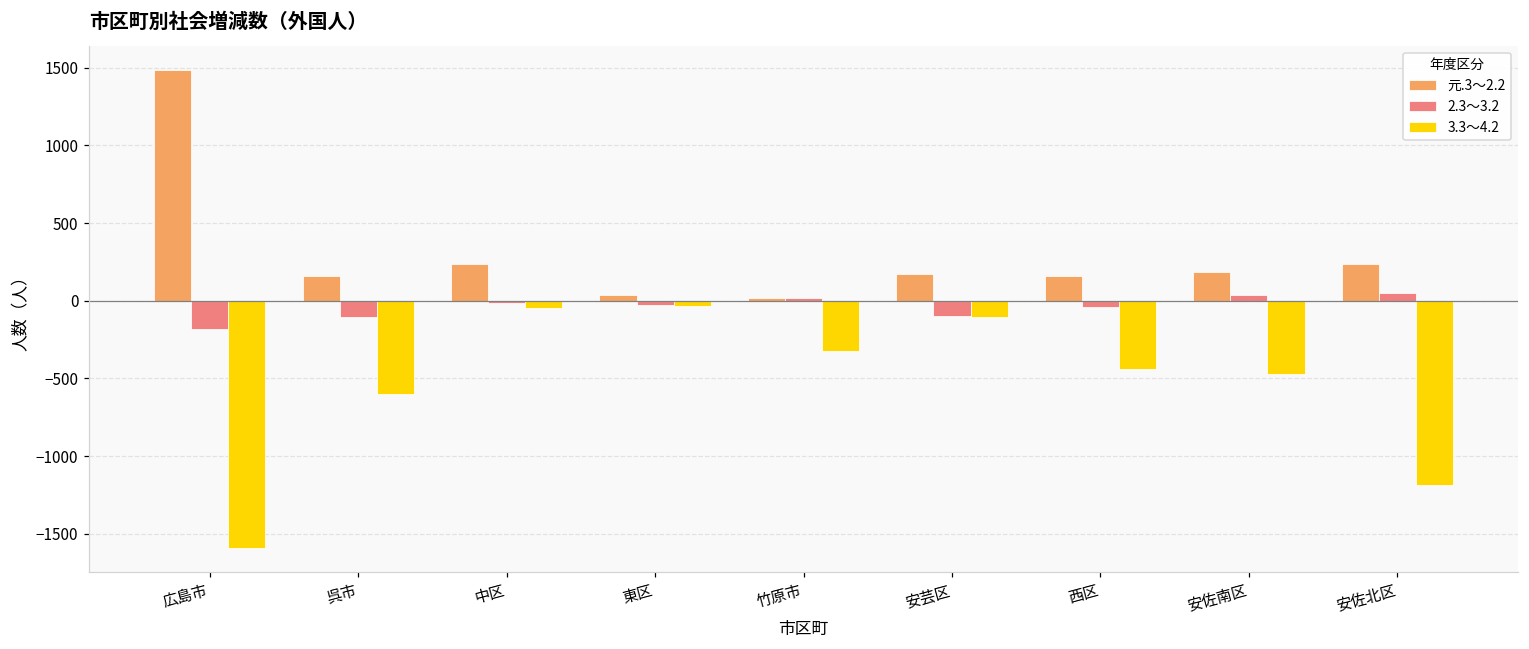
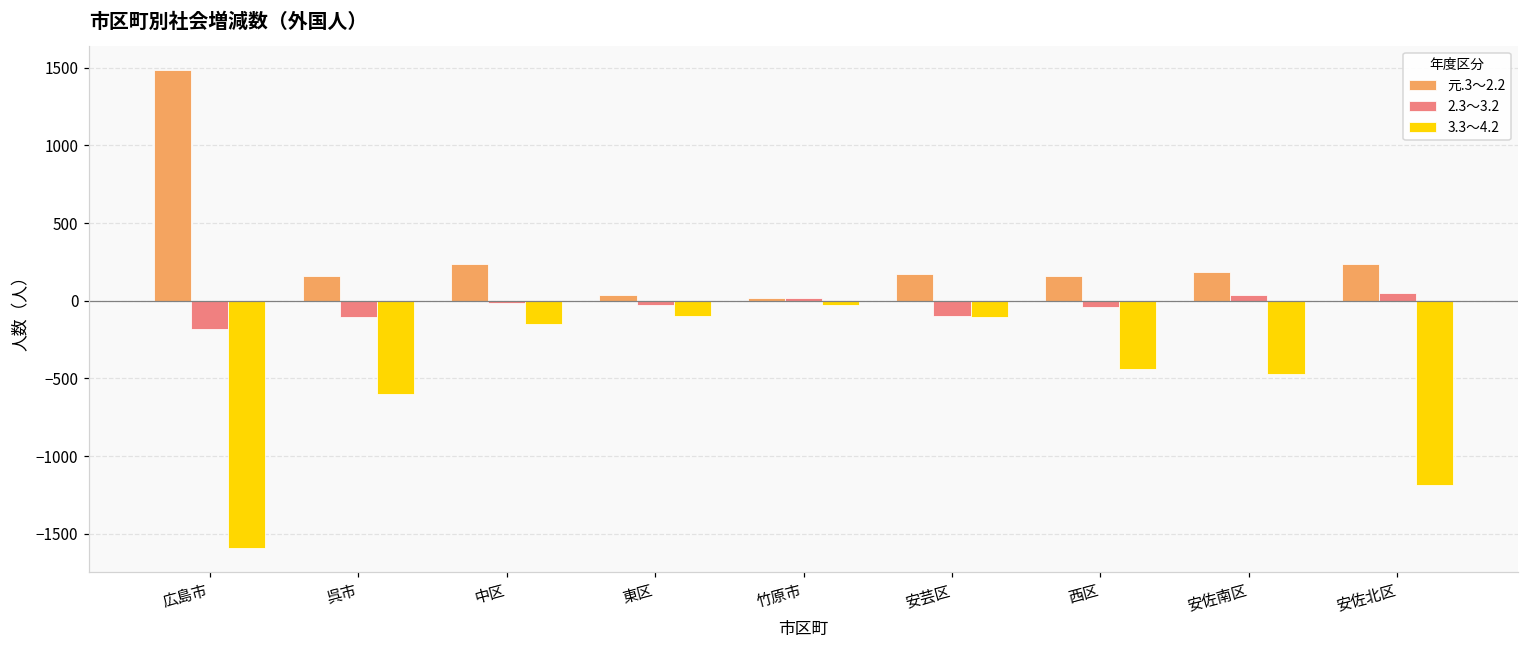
3.3～4.2, 中区: -50 -> -150
3.3～4.2, 東区: -30 -> -100
3.3～4.2, 竹原市: -320 -> -30
